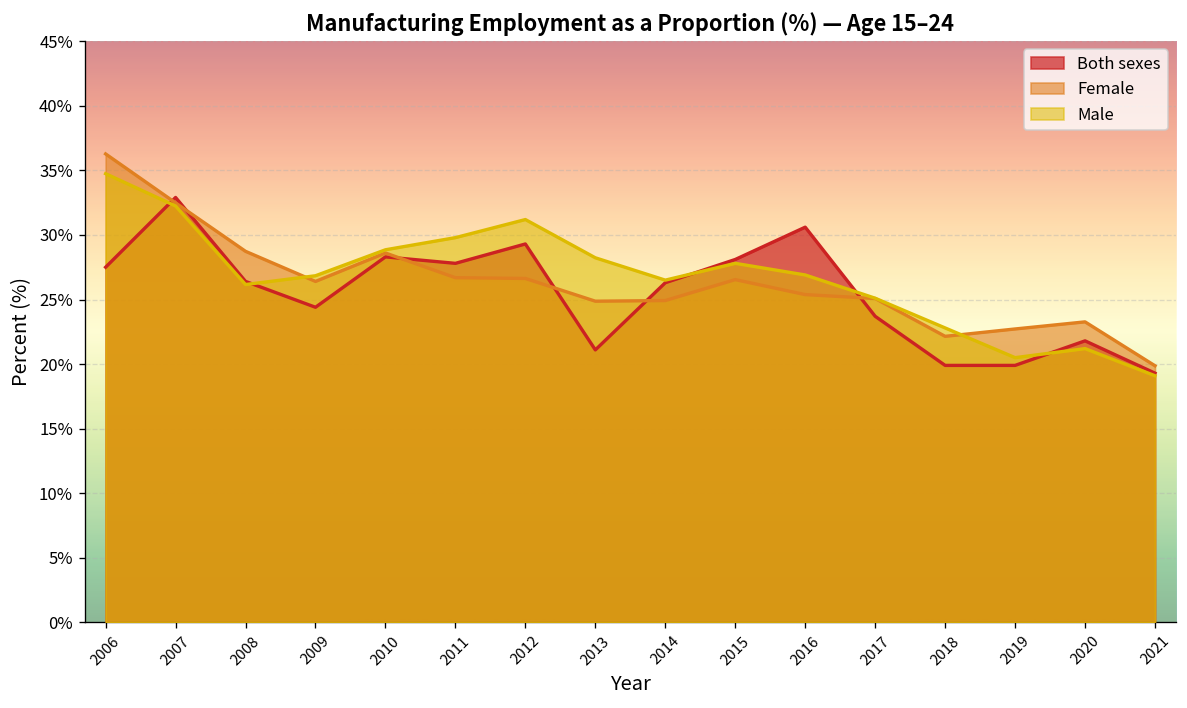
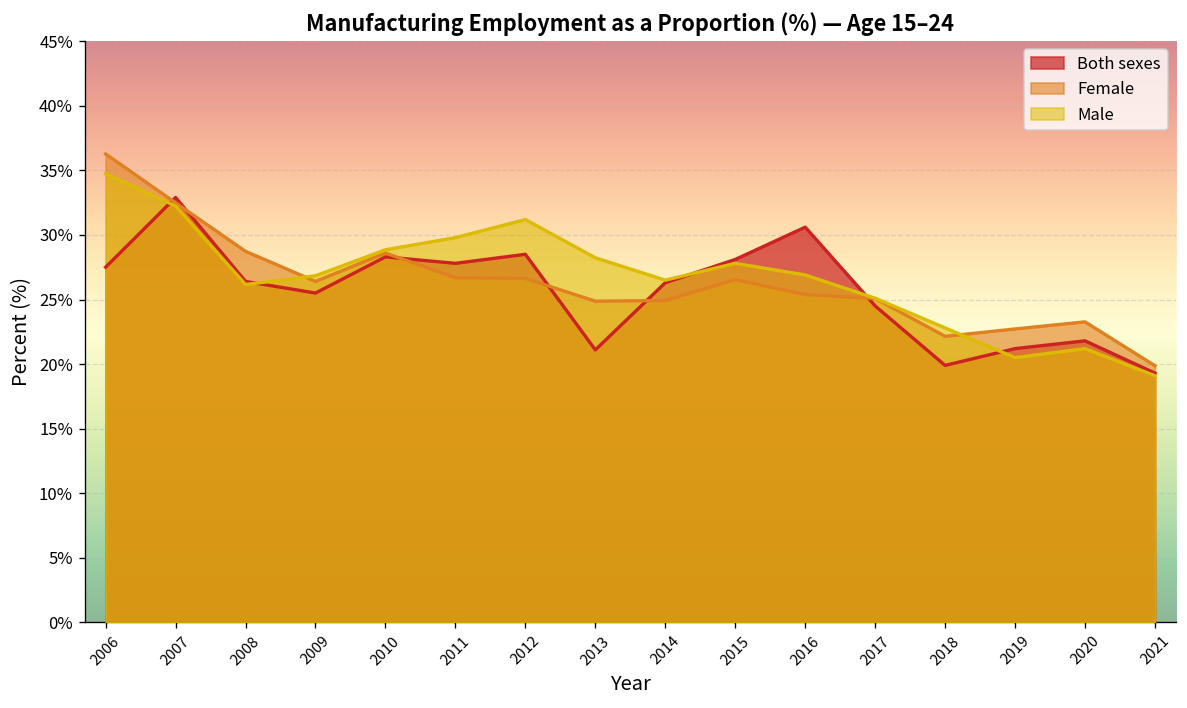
Both sexes, 2009: 24.4% -> 25.5%
Both sexes, 2012: 29.3% -> 28.5%
Both sexes, 2017: 23.7% -> 24.5%
Both sexes, 2019: 19.9% -> 21.2%
